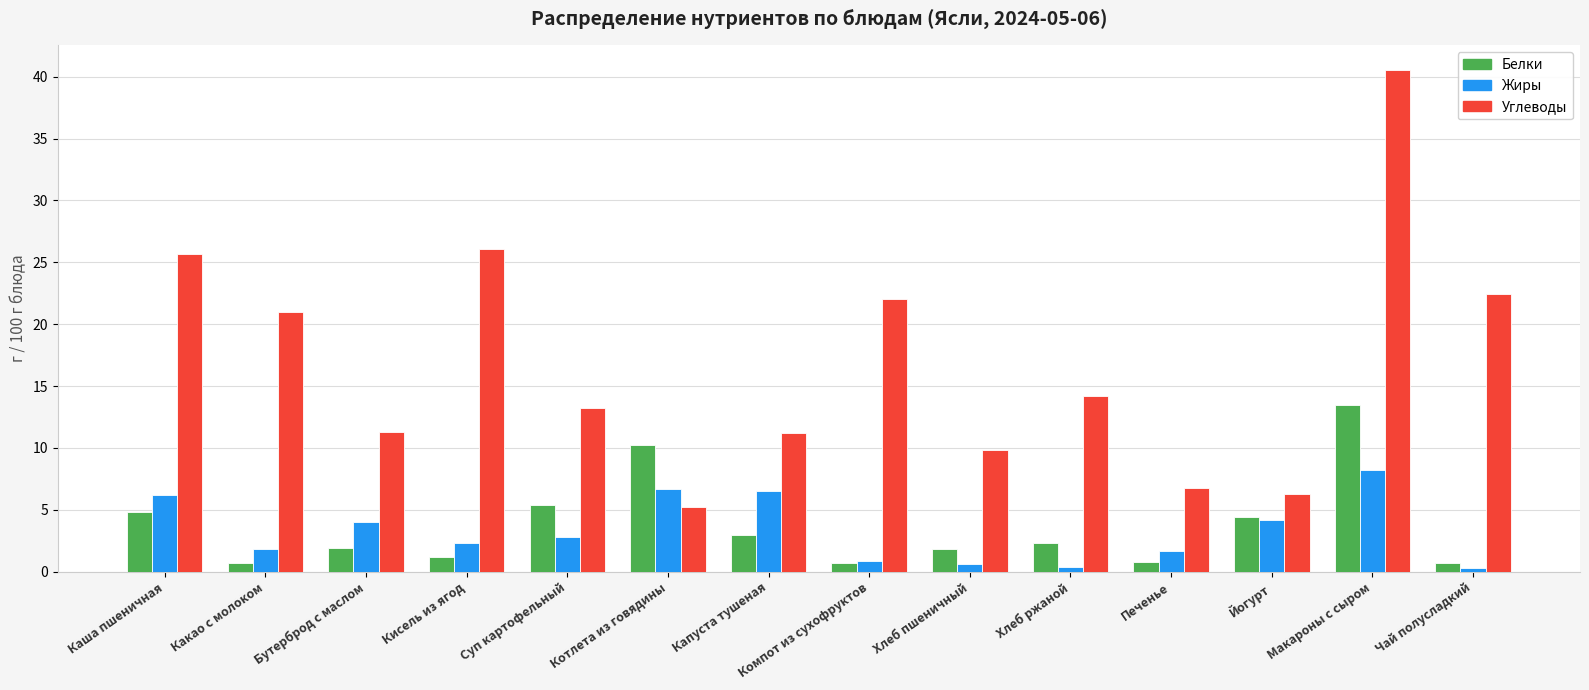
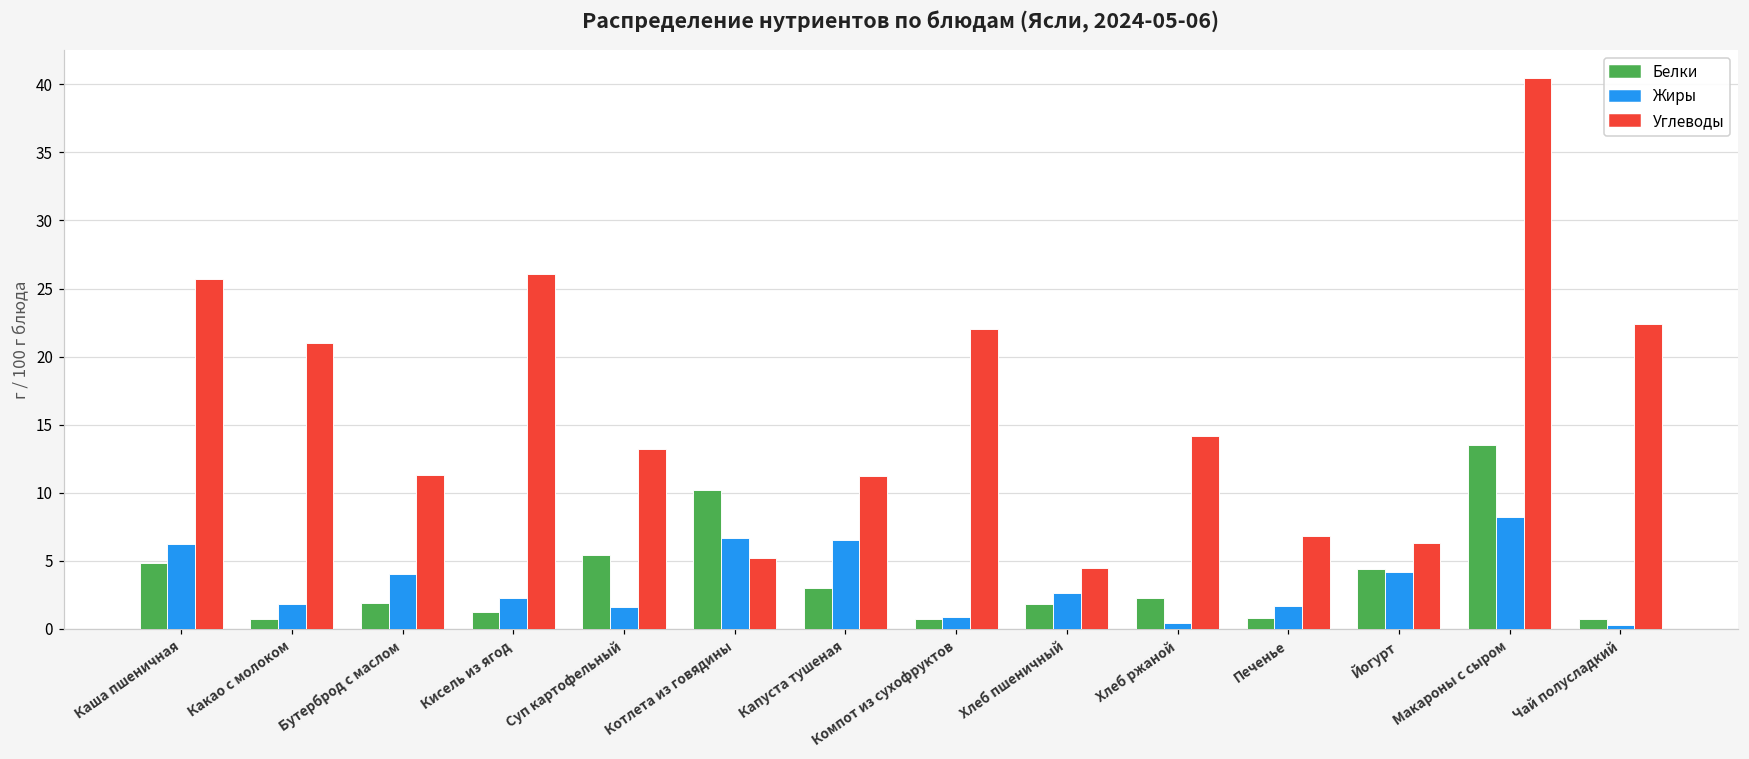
Жиры, Суп картофельный: 2.8 -> 1.6
Жиры, Хлеб пшеничный: 0.6 -> 2.6
Углеводы, Хлеб пшеничный: 9.8 -> 4.5
